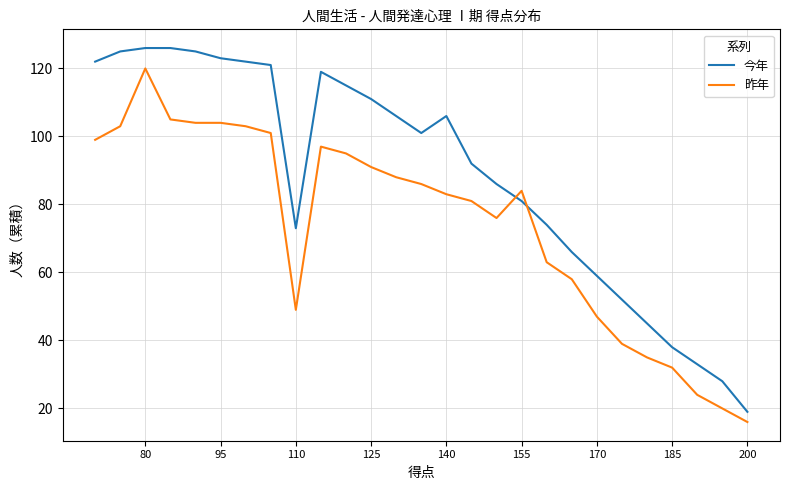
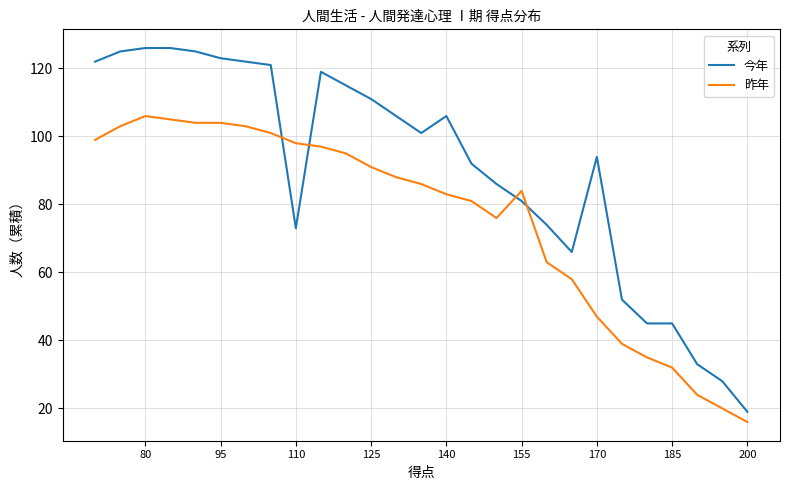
昨年, 80: 120 -> 106
昨年, 110: 49 -> 98
今年, 170: 59 -> 94
今年, 185: 38 -> 45
